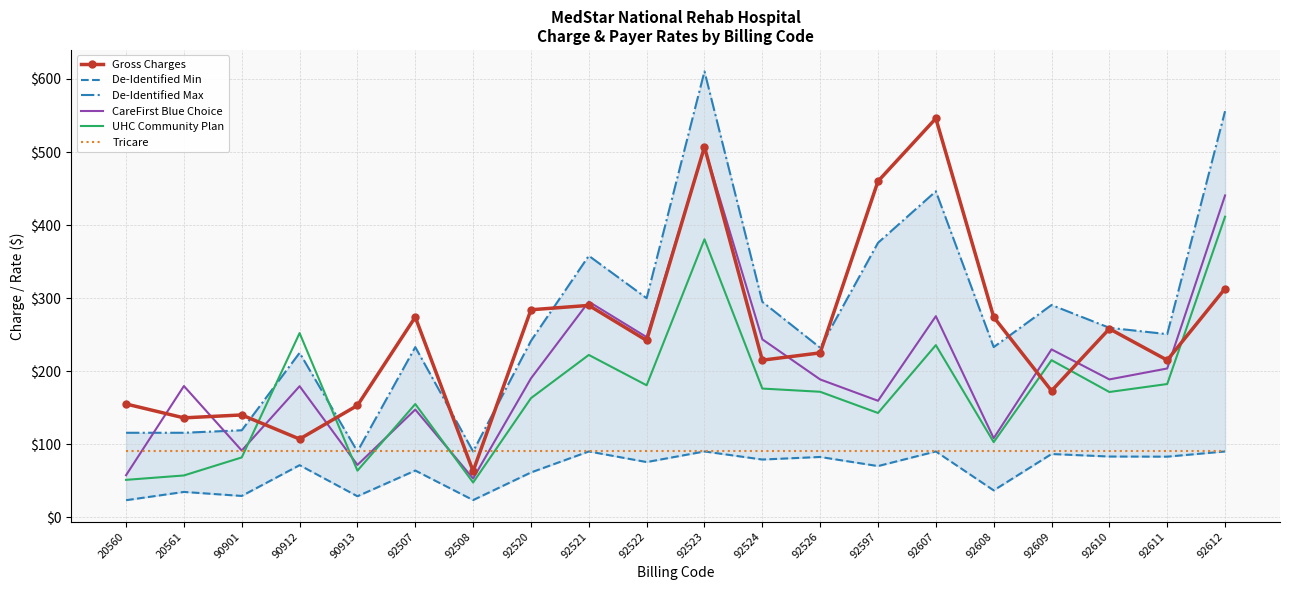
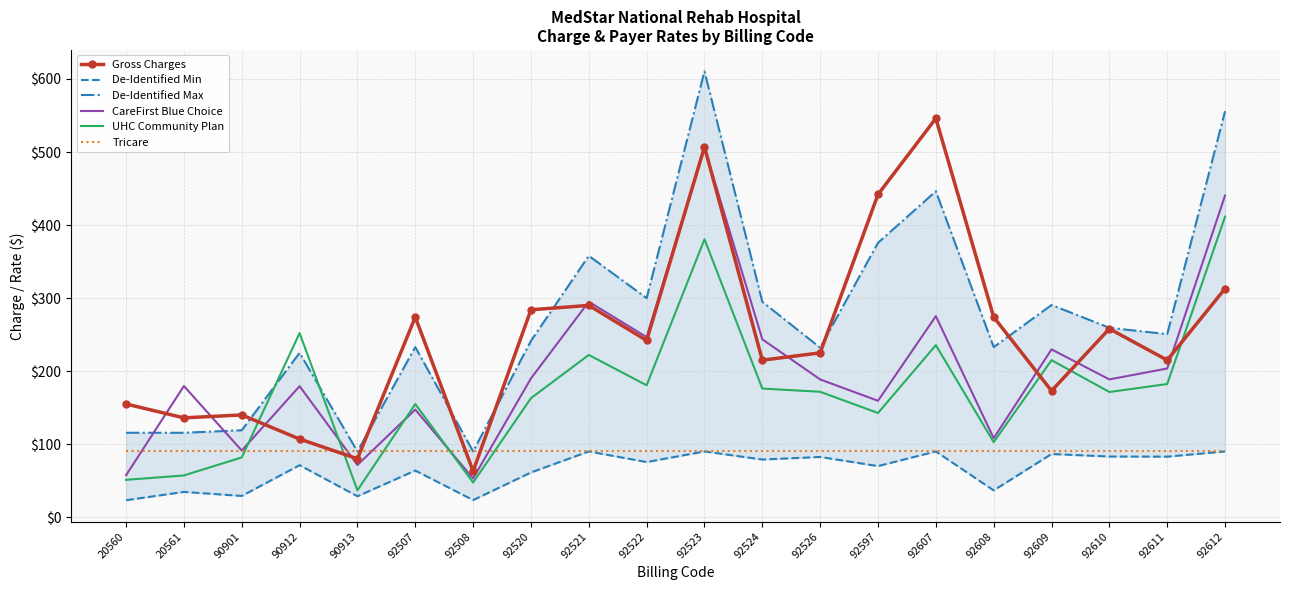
Gross Charges, 90913: $150 -> $80
UHC Community Plan, 90913: $60 -> $40
Gross Charges, 92597: $460 -> $440
